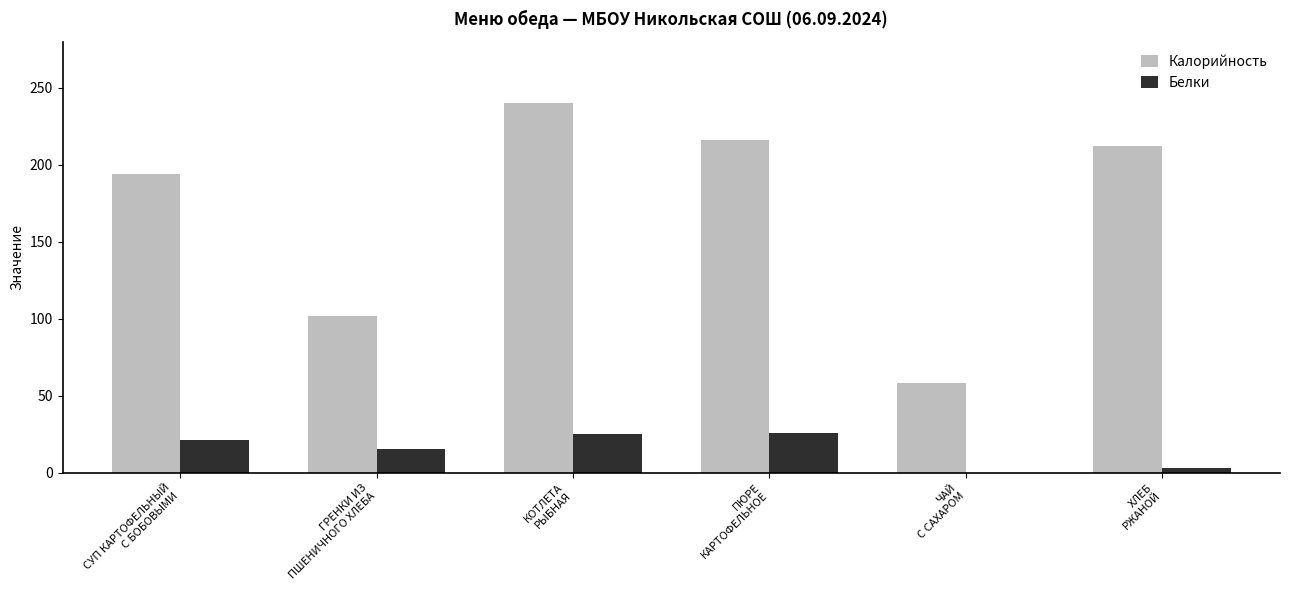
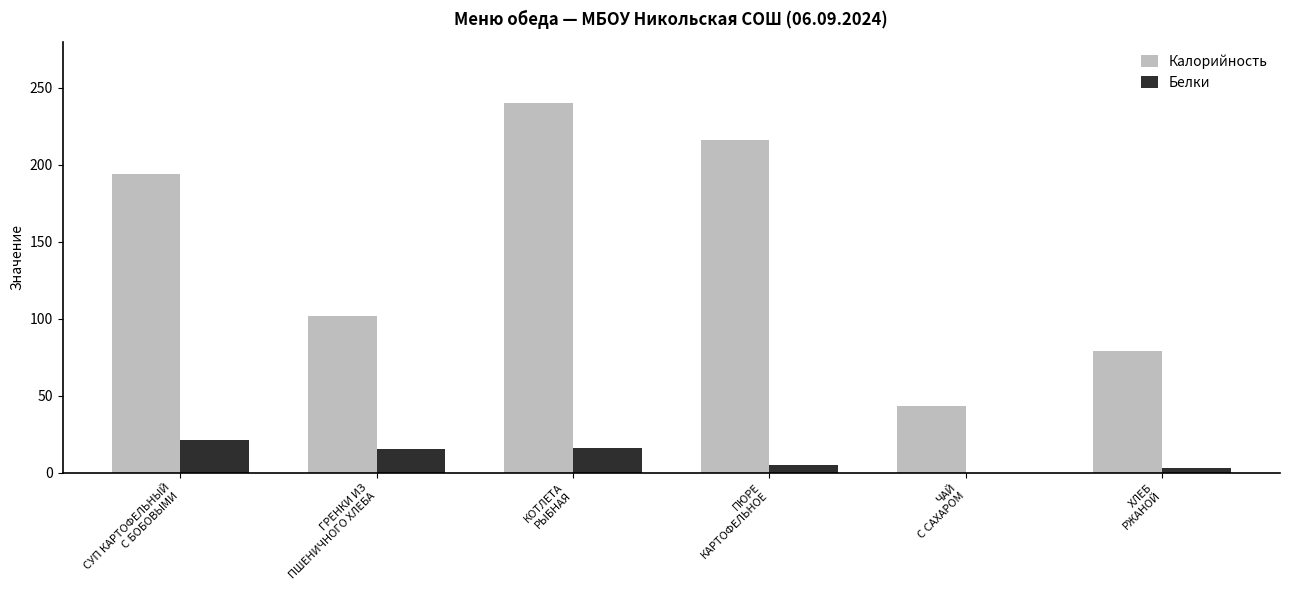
Белки, КОТЛЕТА РЫБНАЯ: 25 -> 16
Белки, ПЮРЕ КАРТОФЕЛЬНОЕ: 26 -> 5
Калорийность, ЧАЙ С САХАРОМ: 58 -> 43
Калорийность, ХЛЕБ РЖАНОЙ: 212 -> 79
